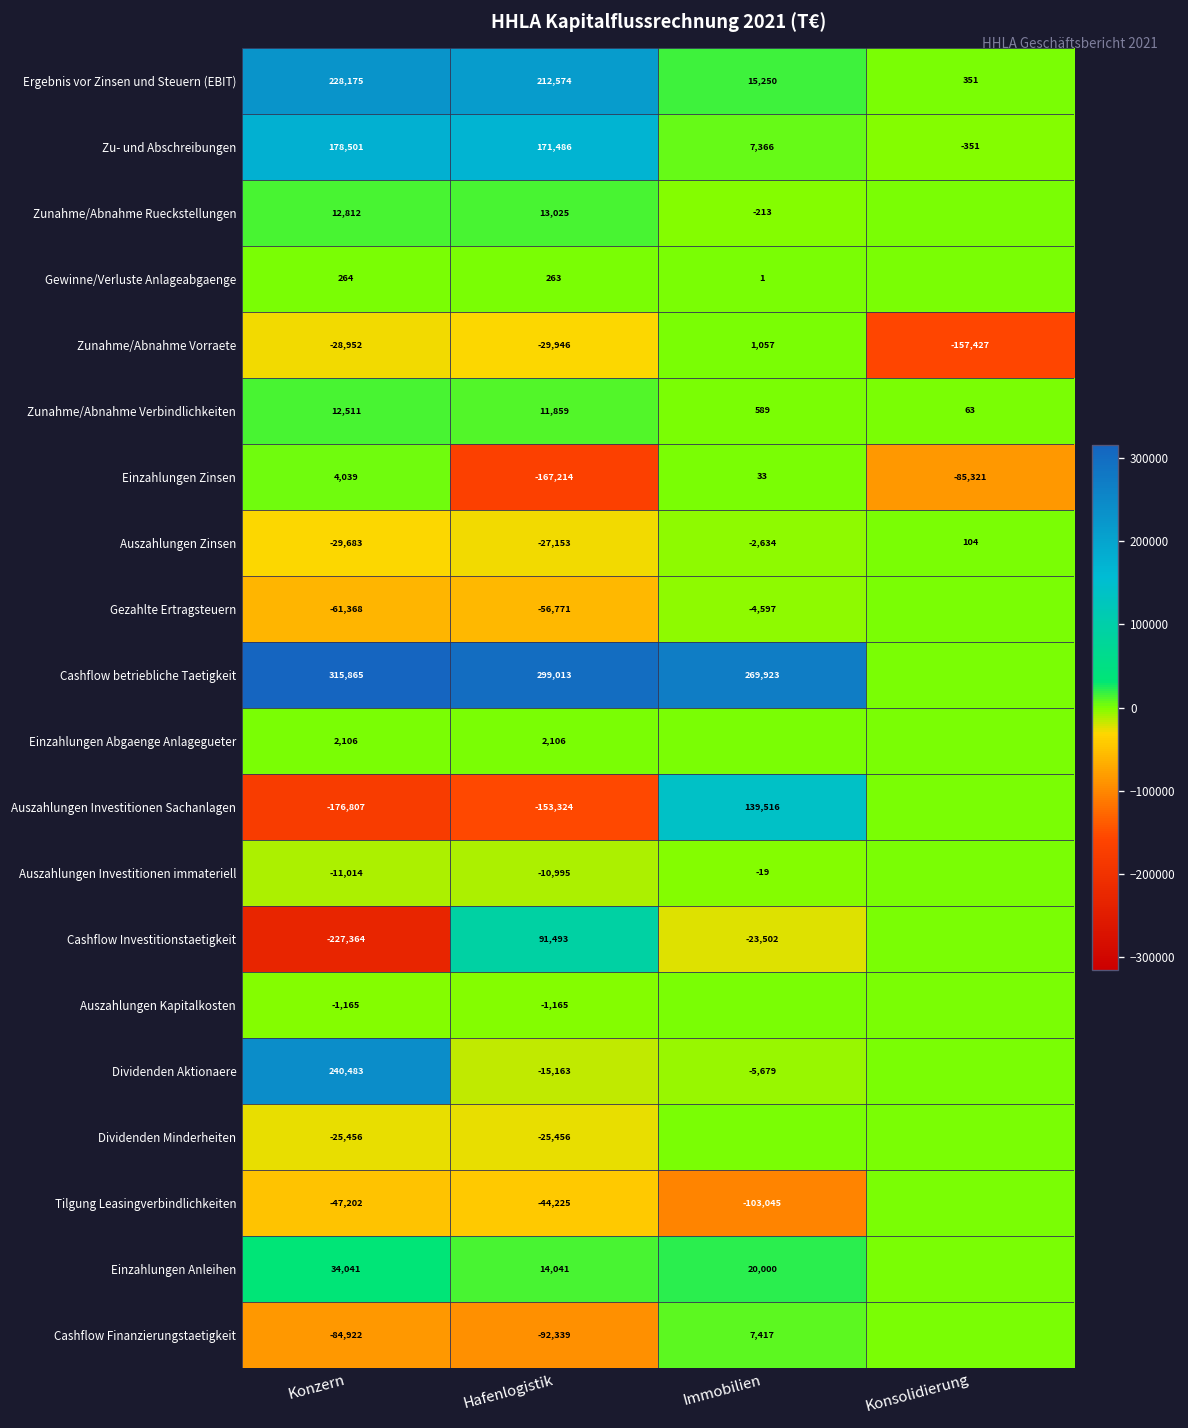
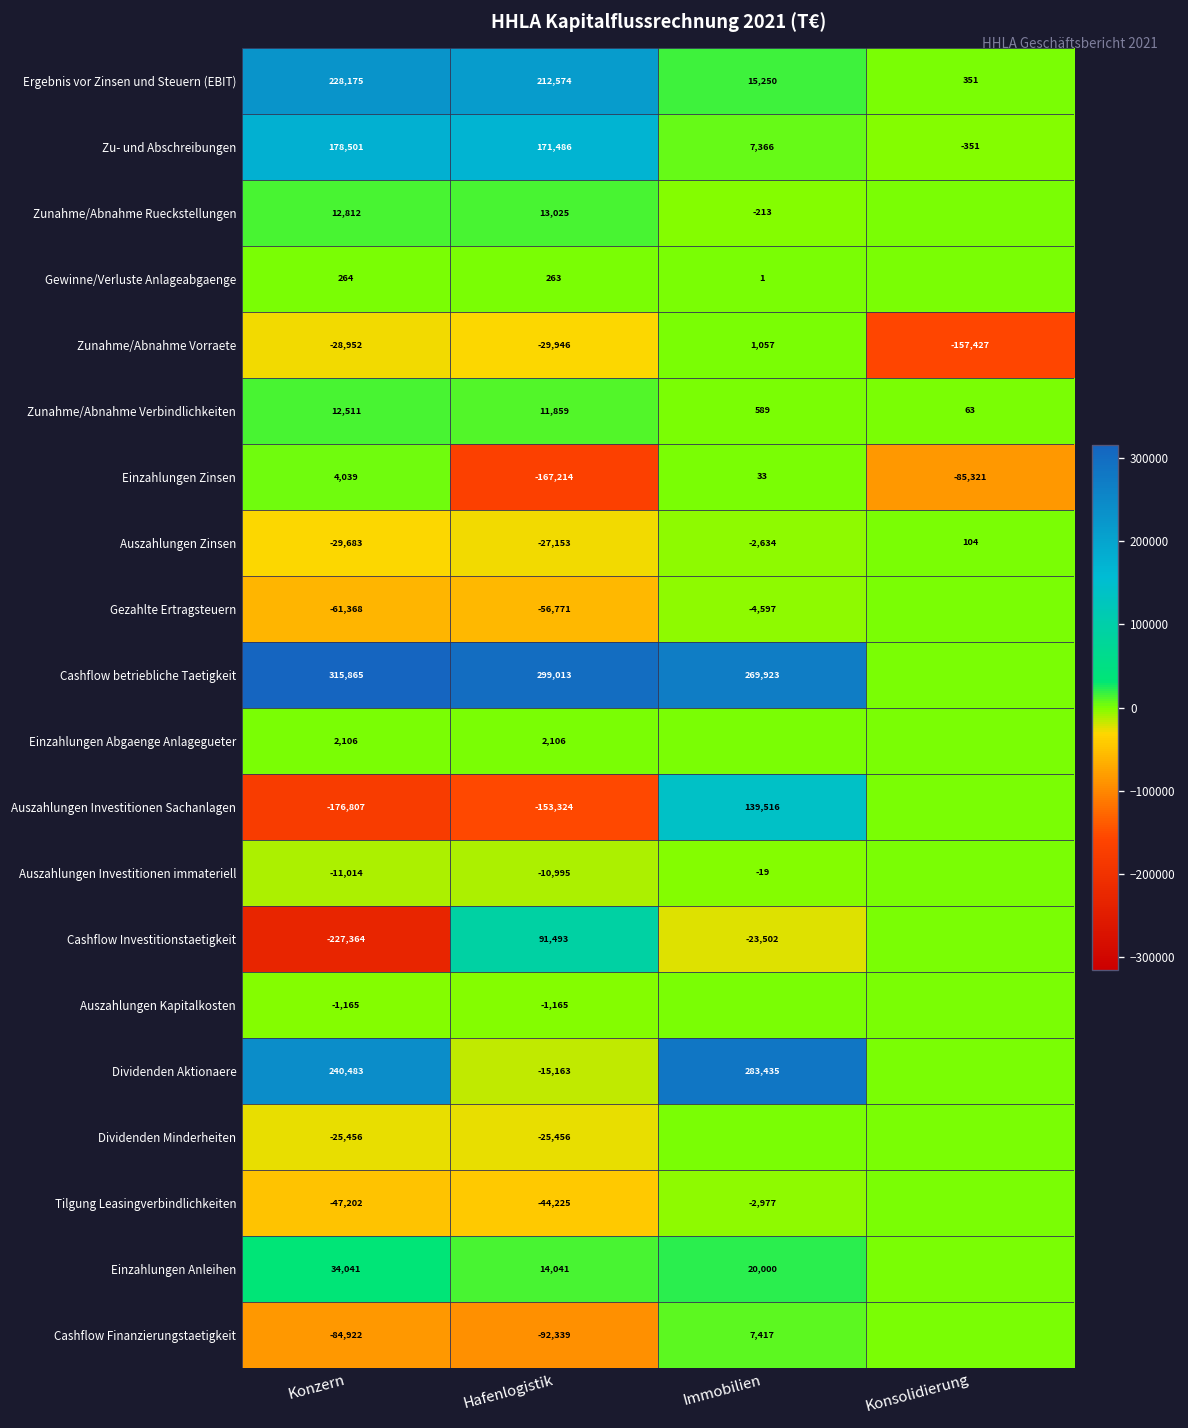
Dividenden Aktionaere, Immobilien: -5,679 -> 283,435
Tilgung Leasingverbindlichkeiten, Immobilien: -103,045 -> -2,977
